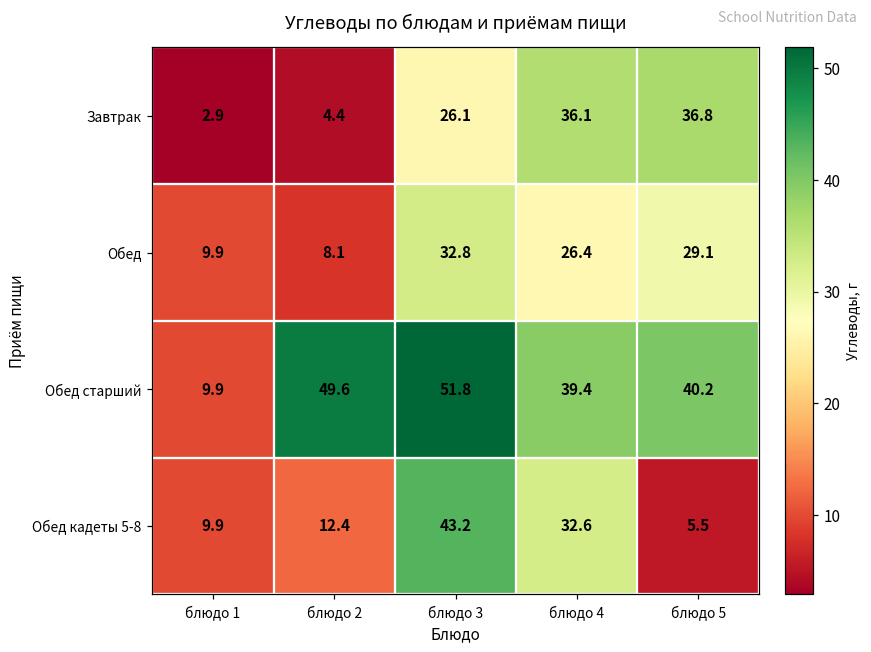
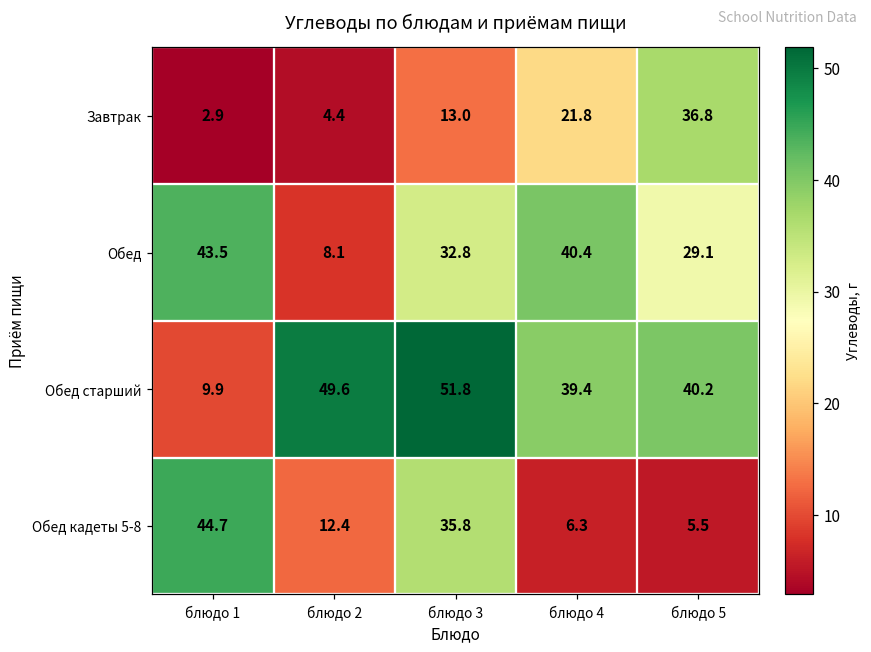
Завтрак, блюдо 3: 26.1 -> 13.0
Завтрак, блюдо 4: 36.1 -> 21.8
Обед, блюдо 1: 9.9 -> 43.5
Обед, блюдо 4: 26.4 -> 40.4
Обед кадеты 5-8, блюдо 1: 9.9 -> 44.7
Обед кадеты 5-8, блюдо 3: 43.2 -> 35.8
Обед кадеты 5-8, блюдо 4: 32.6 -> 6.3
